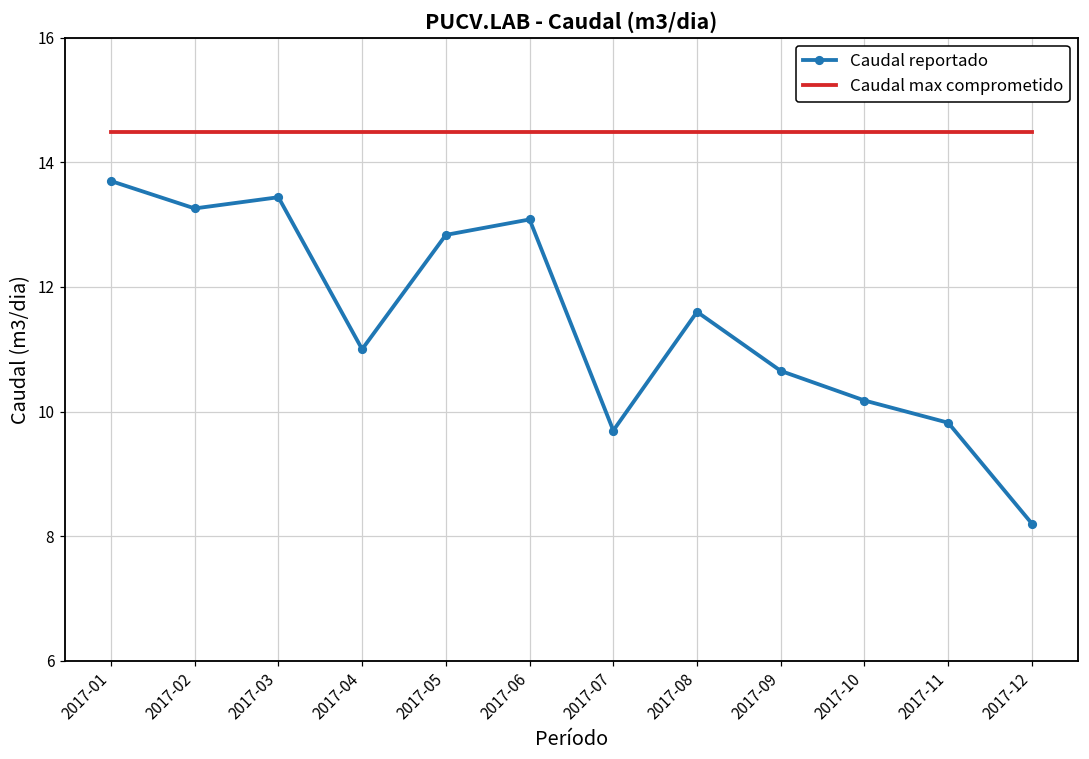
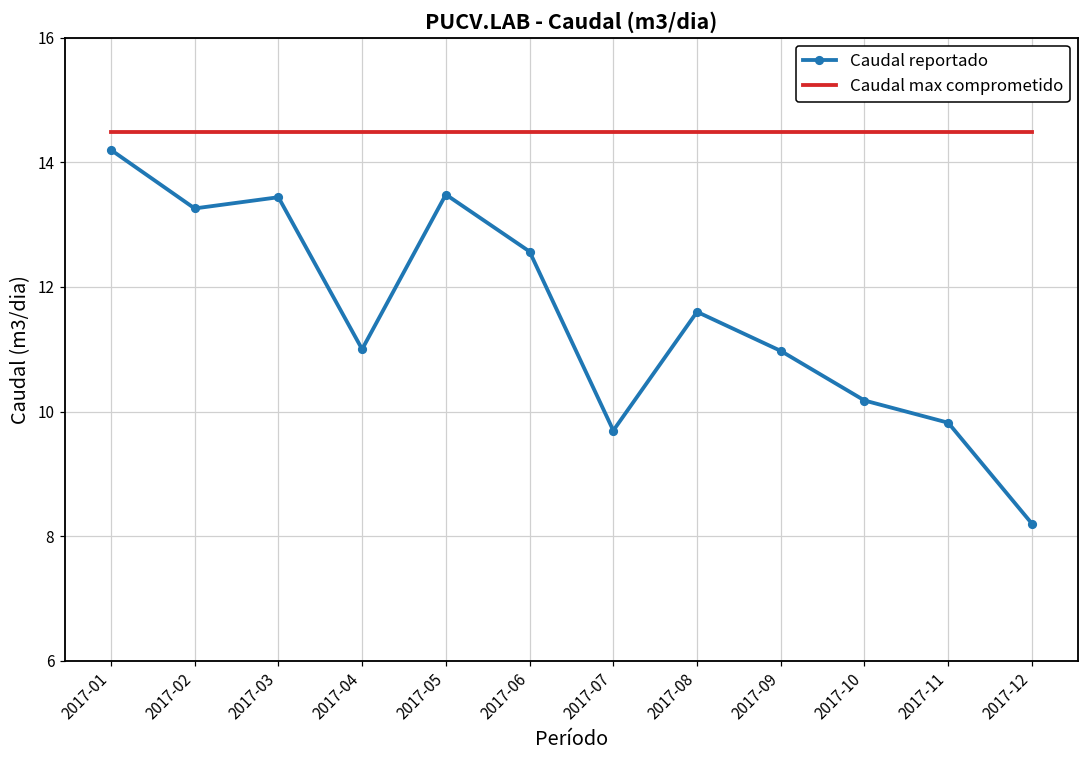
Caudal reportado, 2017-01: 13.7 -> 14.2
Caudal reportado, 2017-05: 12.8 -> 13.5
Caudal reportado, 2017-06: 13.1 -> 12.6
Caudal reportado, 2017-09: 10.7 -> 11.0
